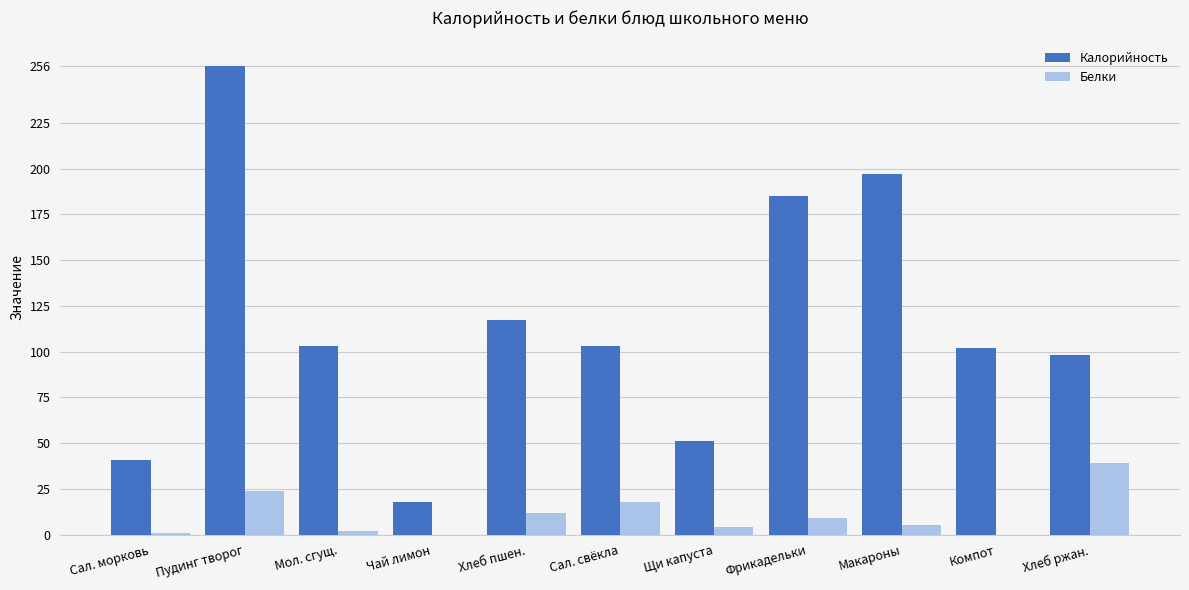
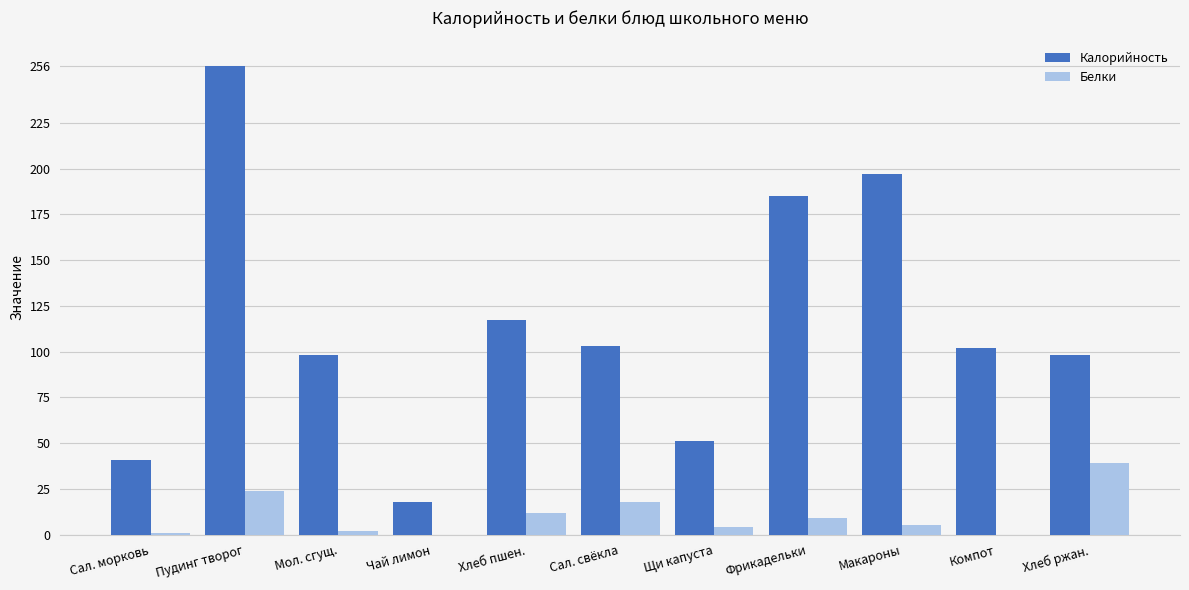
Калорийность, Мол. сгущ.: 103 -> 98
